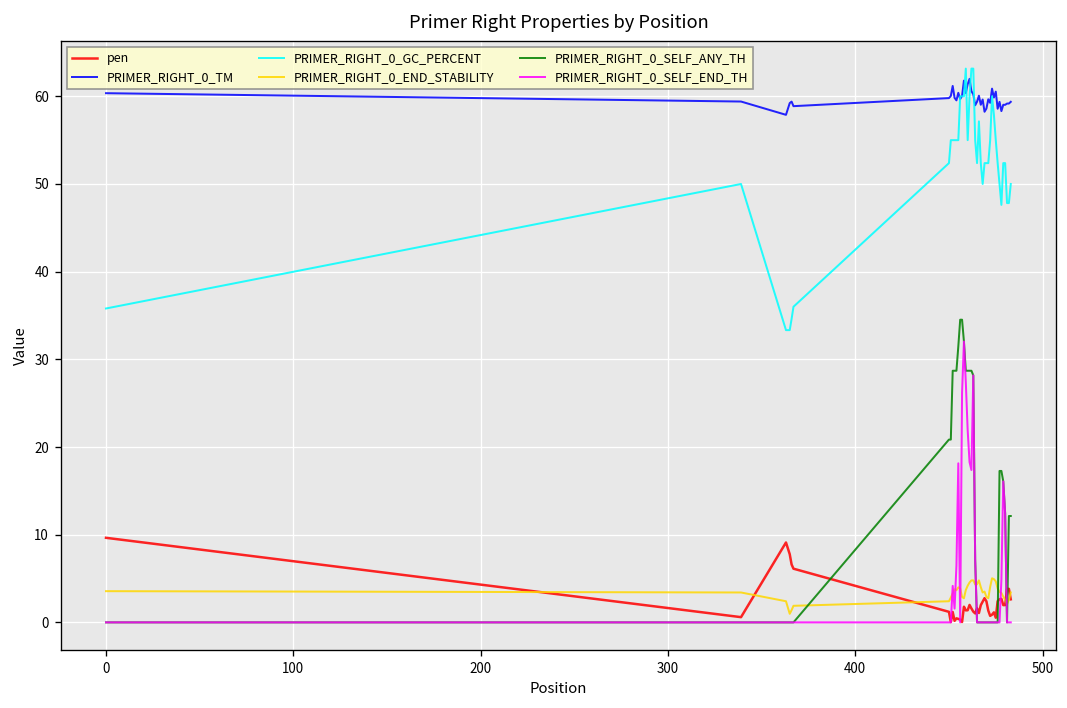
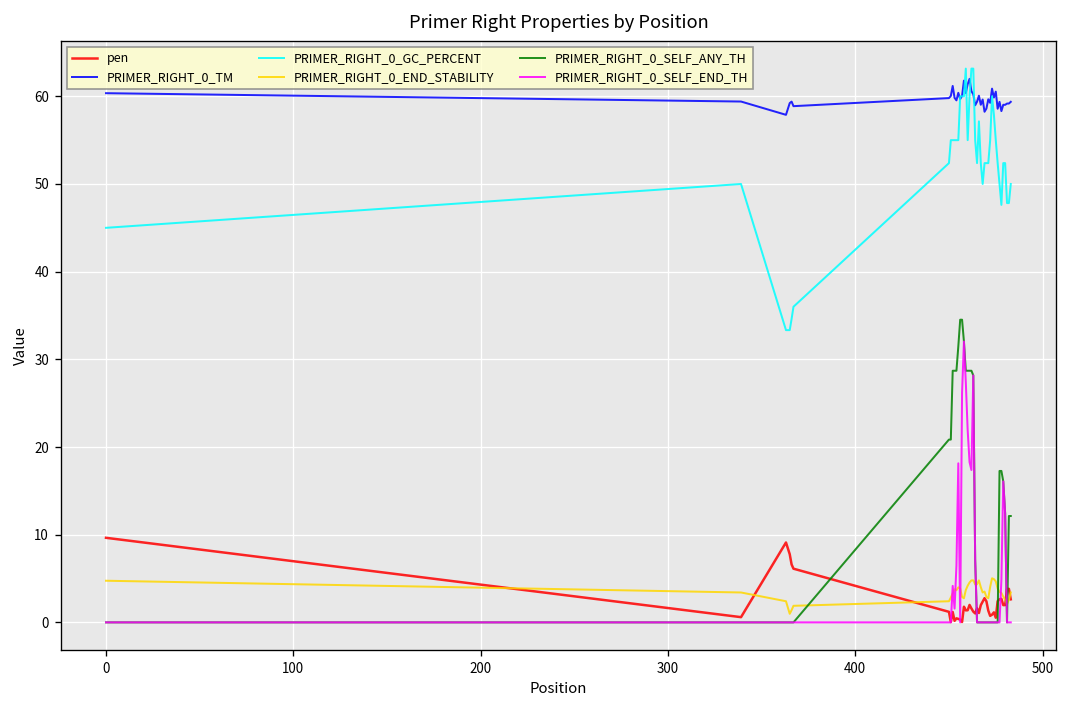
PRIMER_RIGHT_0_GC_PERCENT, 0: 36 -> 45
PRIMER_RIGHT_0_END_STABILITY, 0: 4 -> 5
